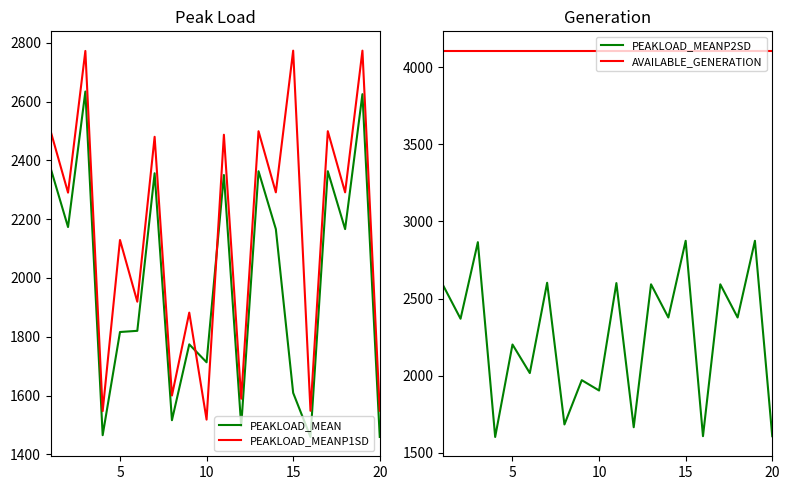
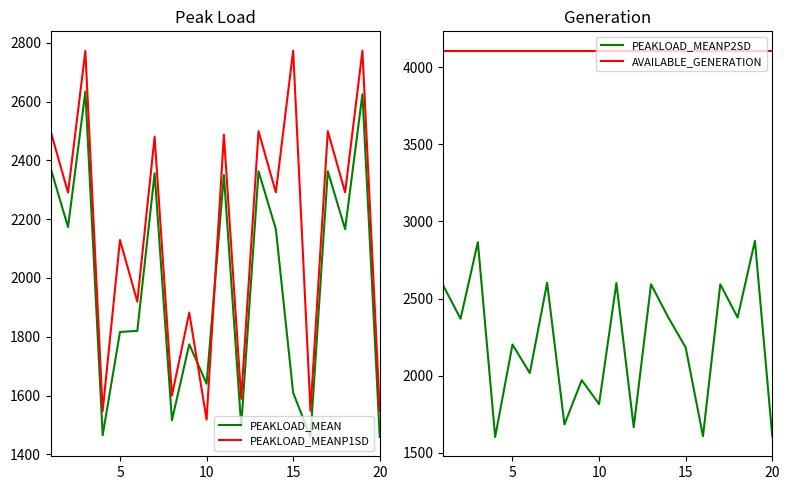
Peak Load, PEAKLOAD_MEAN, 10: 1710 -> 1640
Generation, PEAKLOAD_MEANP2SD, 10: 1900 -> 1820
Generation, PEAKLOAD_MEANP2SD, 15: 2870 -> 2180
